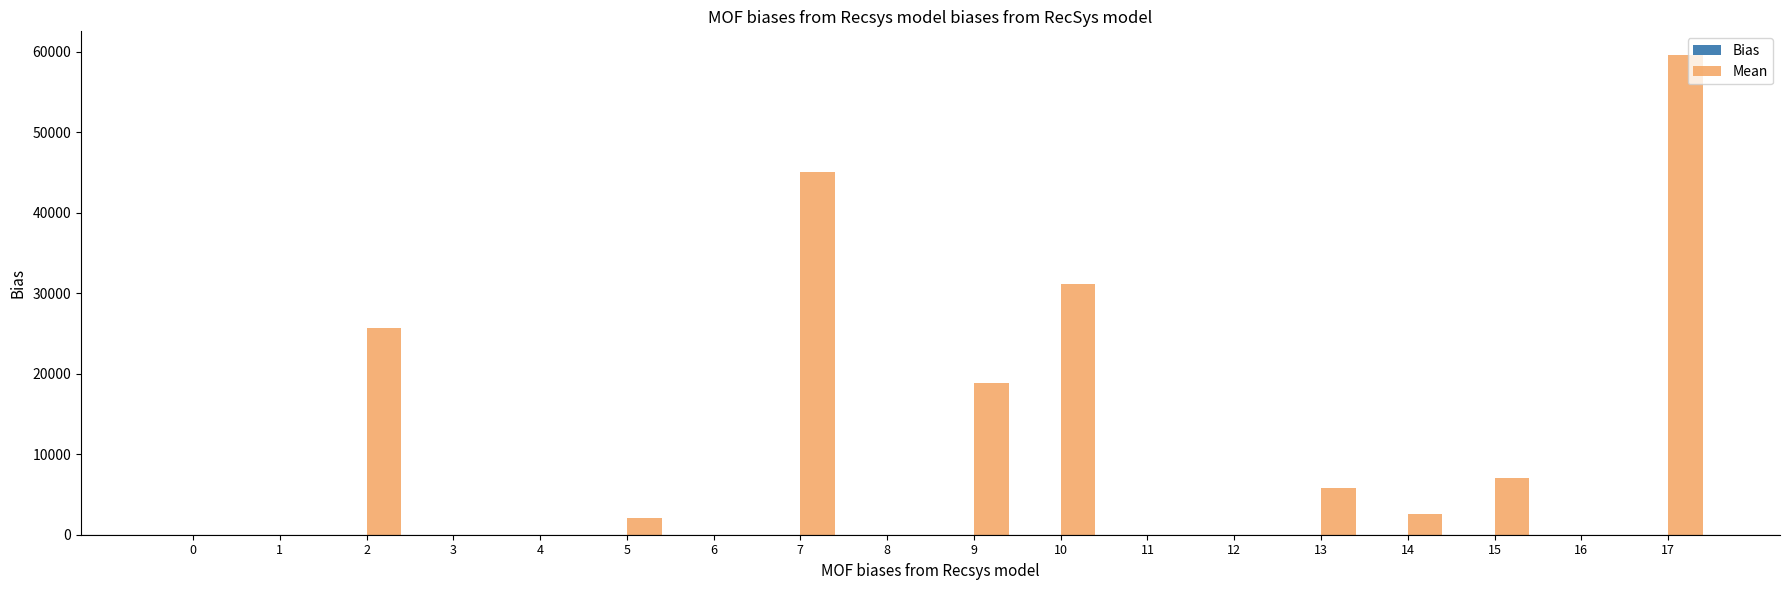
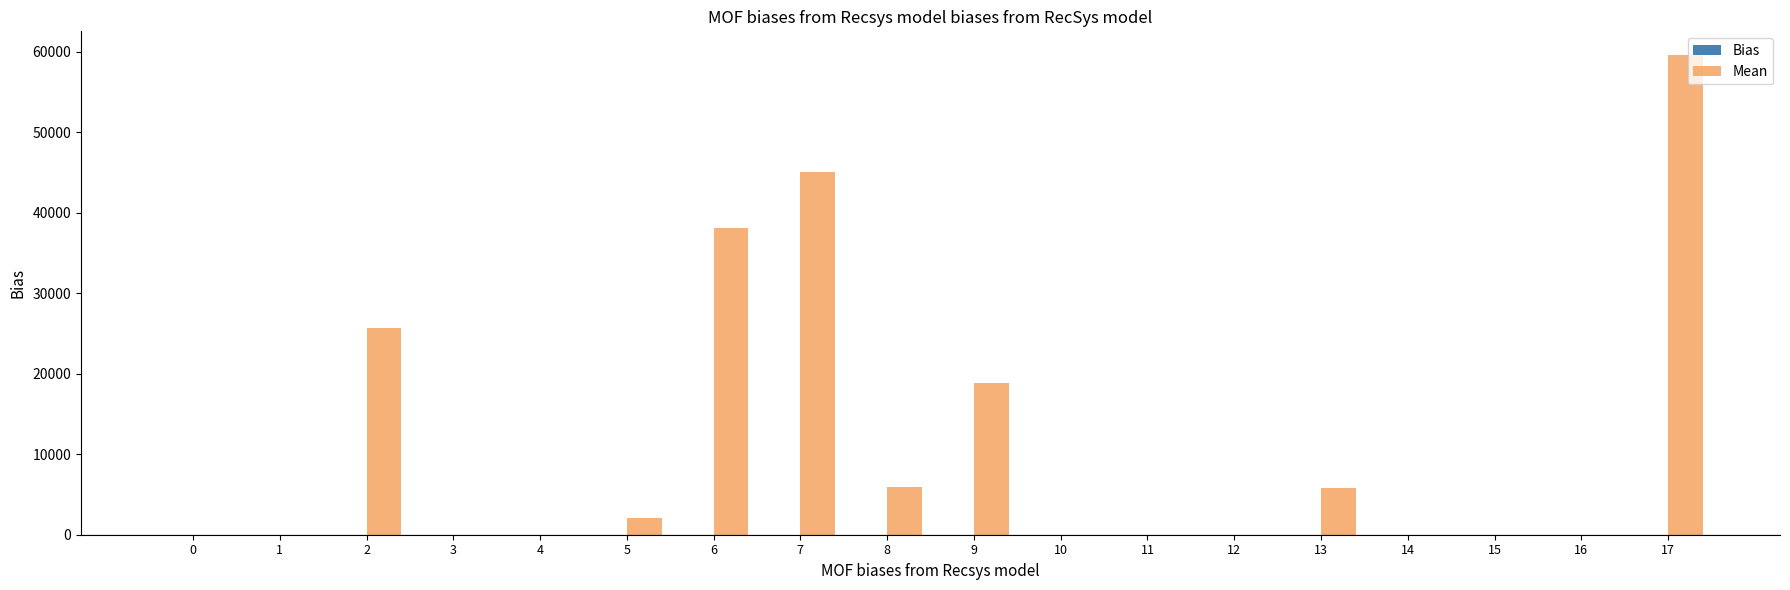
Mean, 6: 0 -> 38000
Mean, 8: 0 -> 6000
Mean, 10: 31000 -> 0
Mean, 14: 3000 -> 0
Mean, 15: 7000 -> 0
